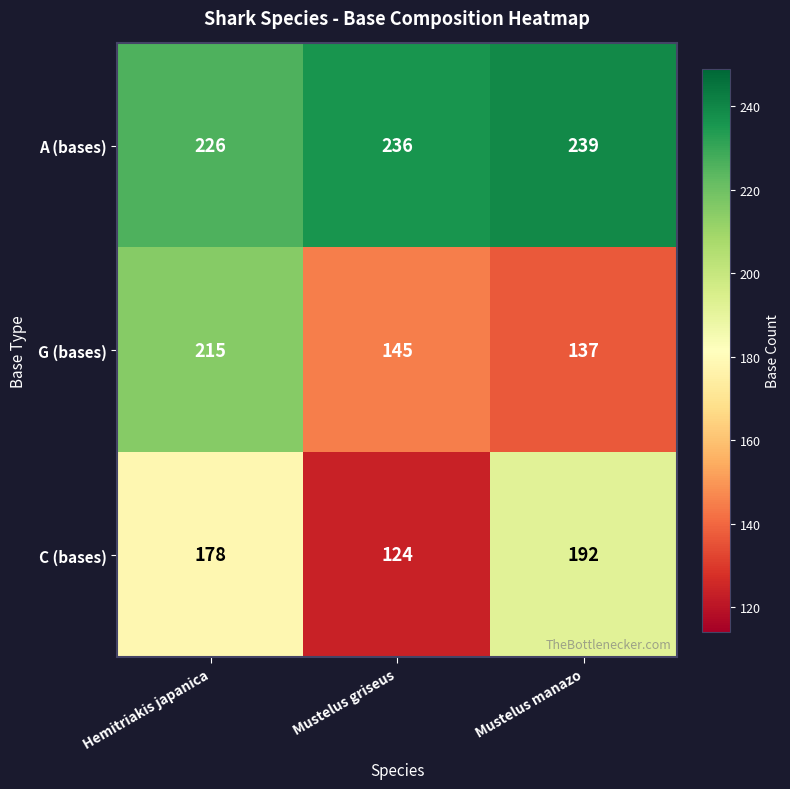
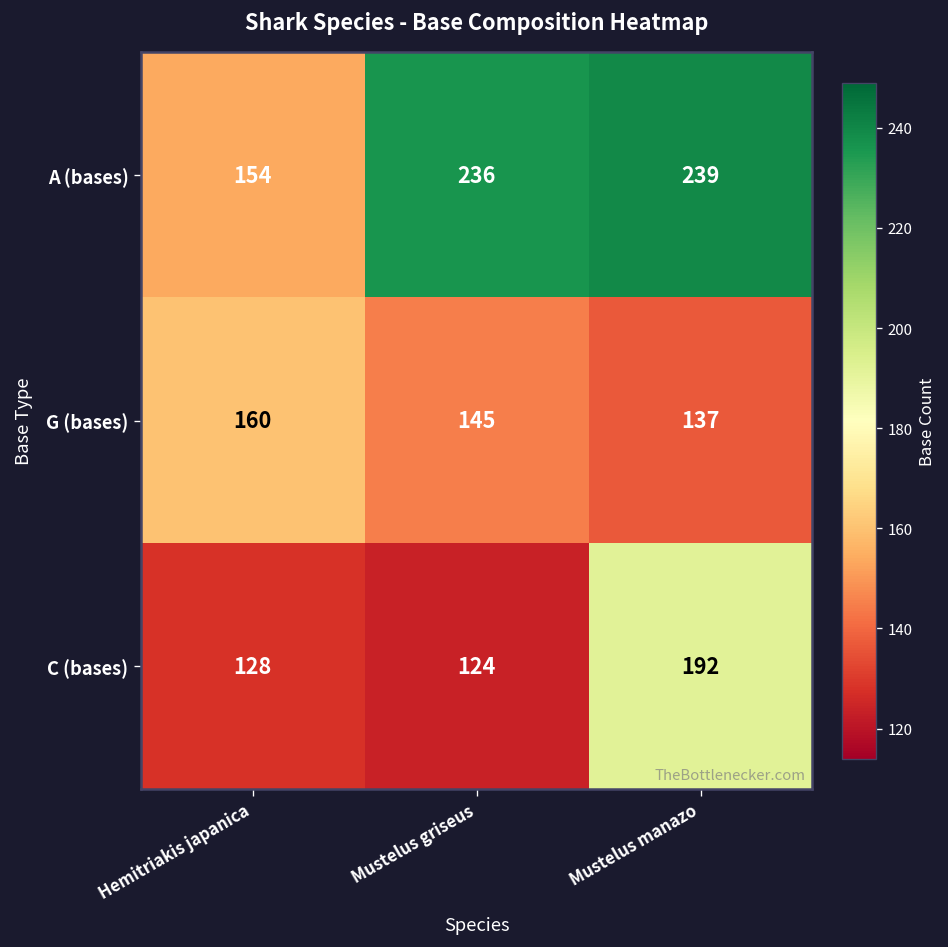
A (bases), Hemitriakis japanica: 226 -> 154
G (bases), Hemitriakis japanica: 215 -> 160
C (bases), Hemitriakis japanica: 178 -> 128
